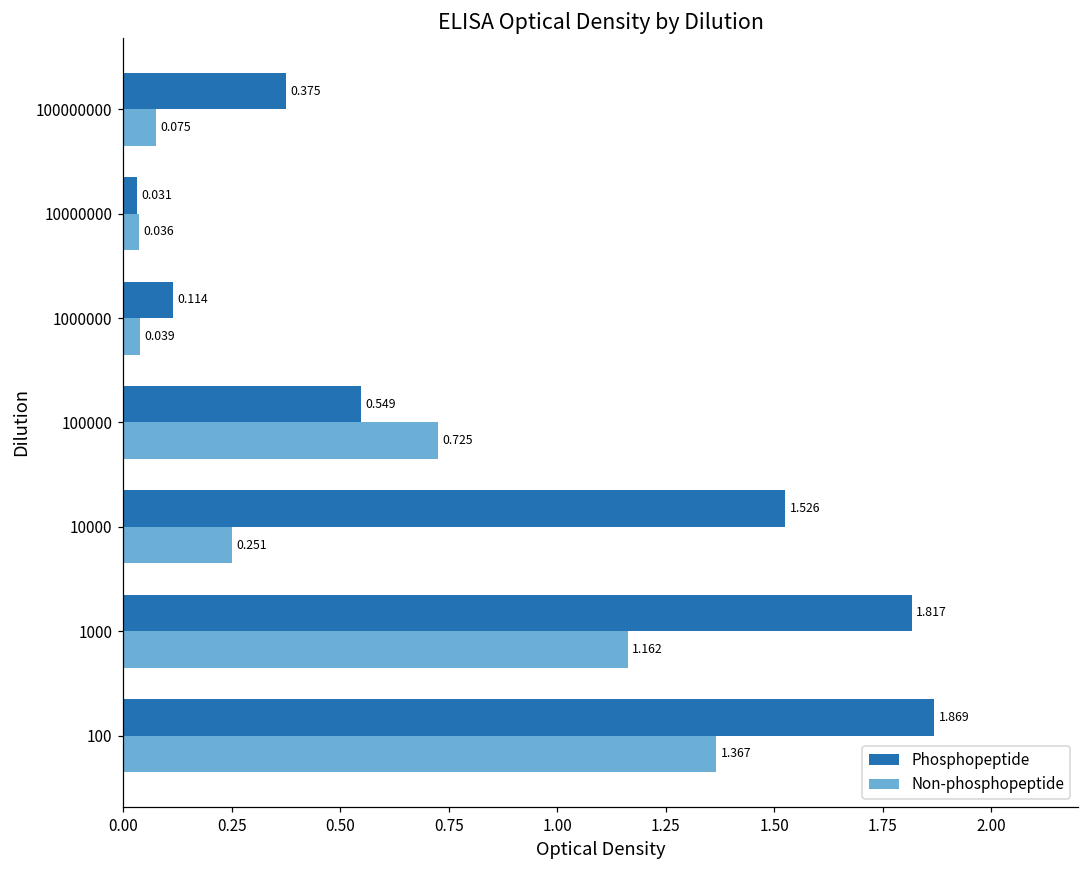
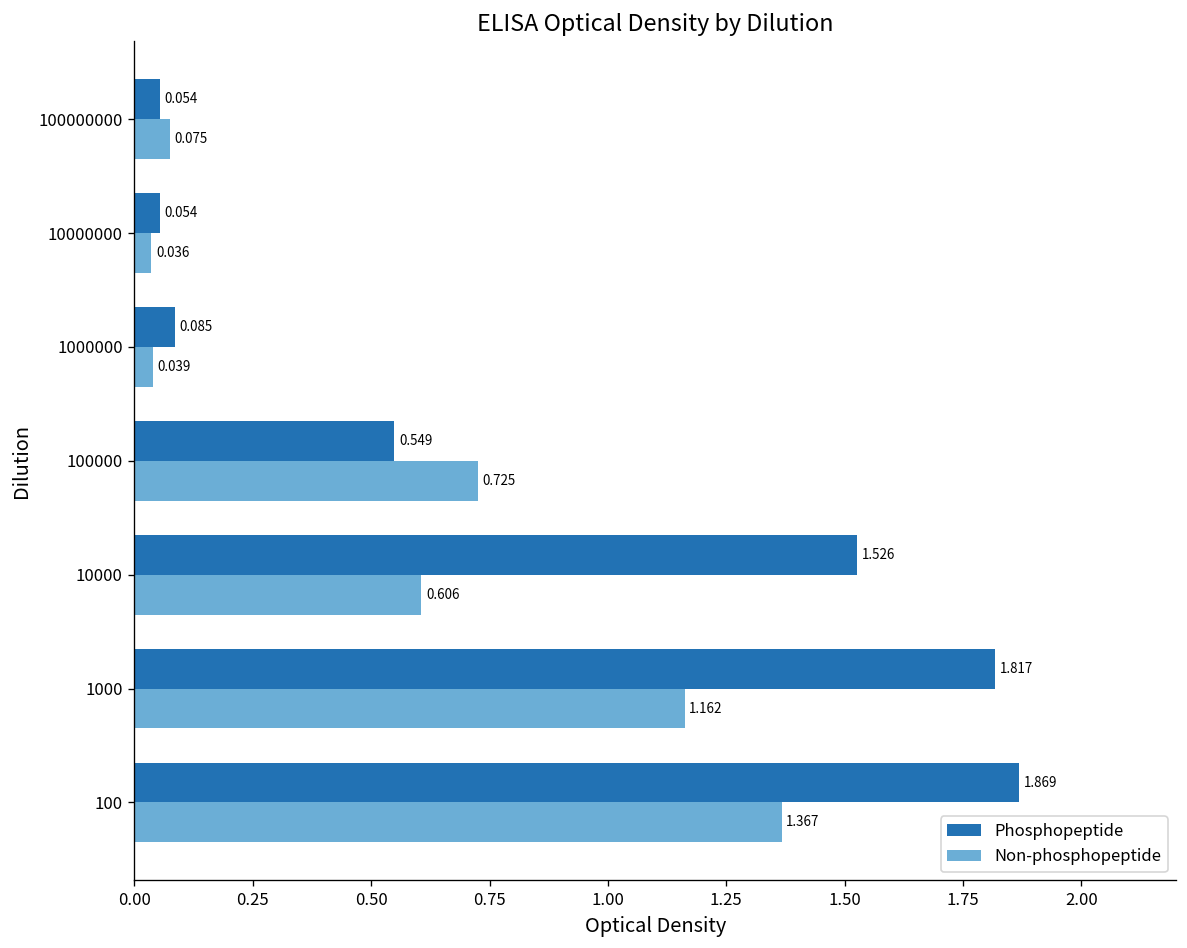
Phosphopeptide, 100000000: 0.375 -> 0.054
Phosphopeptide, 10000000: 0.031 -> 0.054
Phosphopeptide, 1000000: 0.114 -> 0.085
Non-phosphopeptide, 10000: 0.251 -> 0.606
